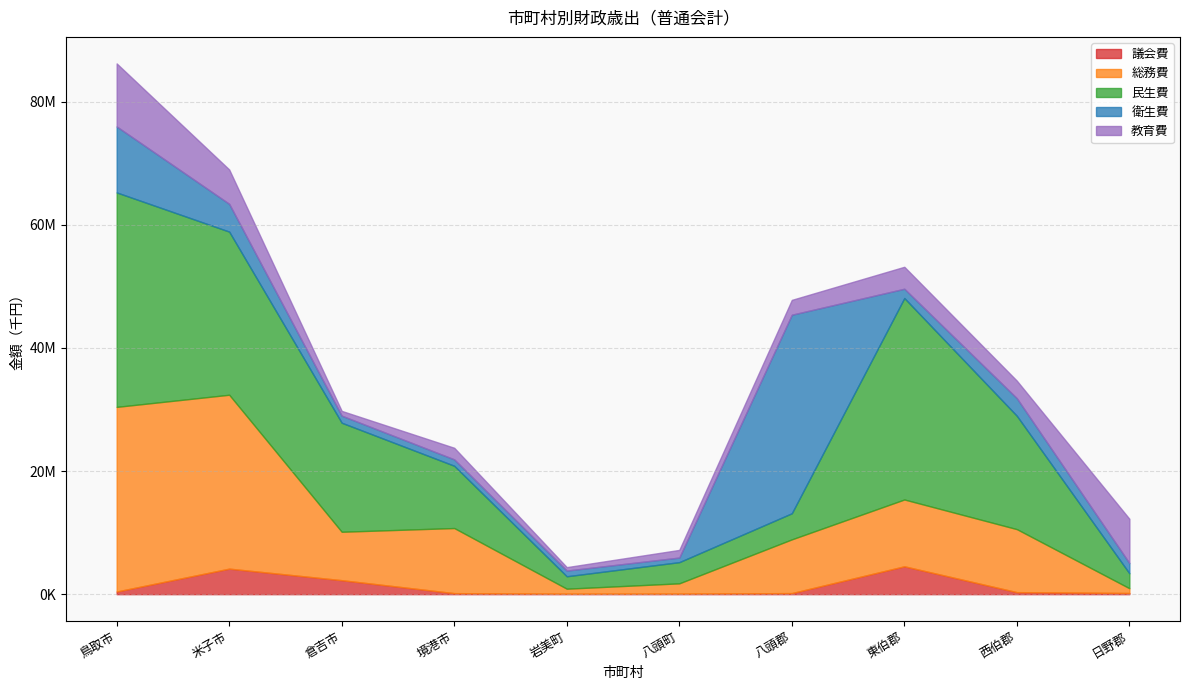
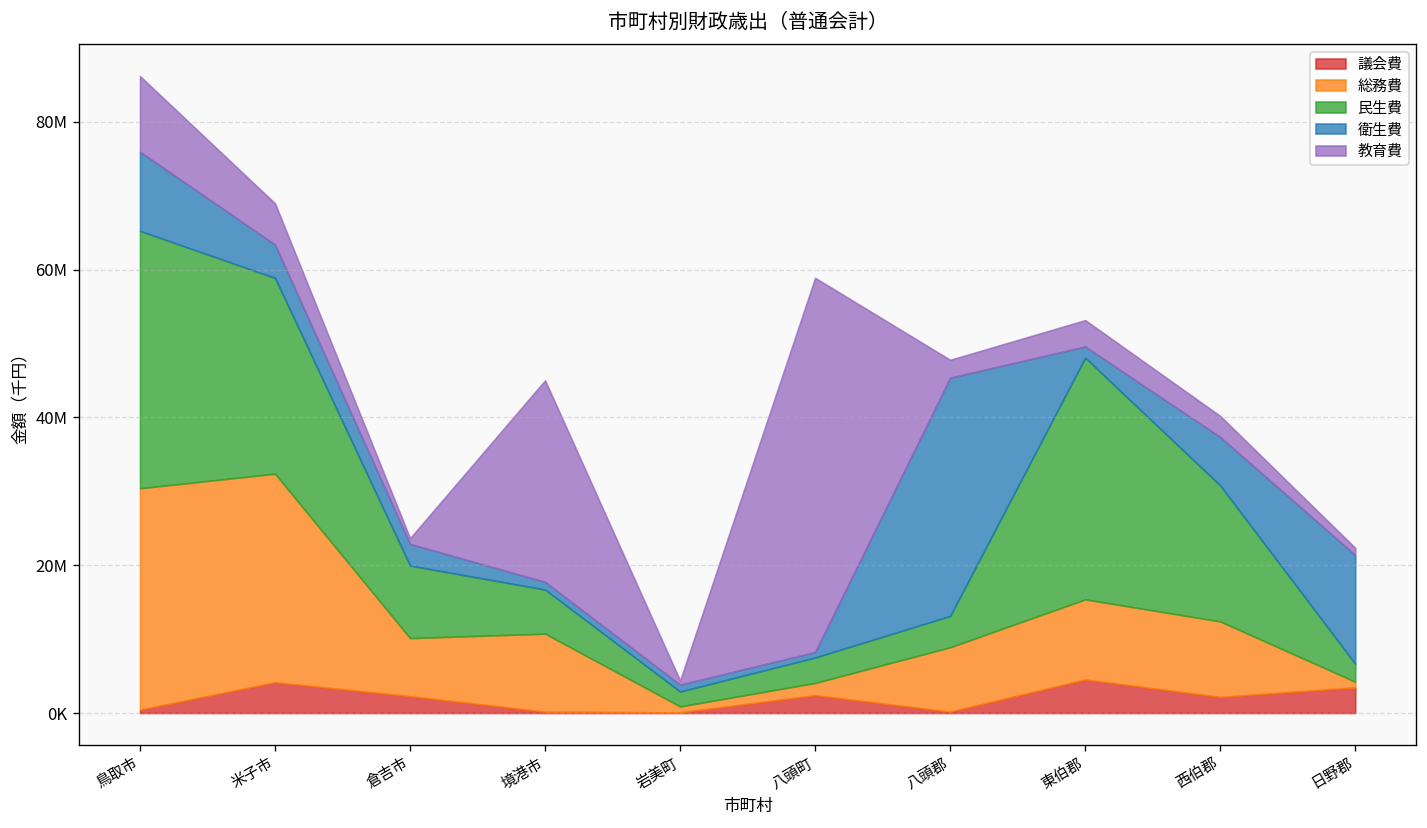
民生費, 倉吉市: 18000000 -> 10000000
衛生費, 倉吉市: 1000000 -> 3000000
民生費, 境港市: 10000000 -> 6000000
教育費, 境港市: 2000000 -> 27000000
議会費, 八頭町: 0 -> 2000000
教育費, 八頭町: 1000000 -> 51000000
議会費, 西伯郡: 0 -> 2000000
衛生費, 西伯郡: 3000000 -> 7000000
議会費, 日野郡: 0 -> 3000000
衛生費, 日野郡: 2000000 -> 15000000
教育費, 日野郡: 7000000 -> 1000000
